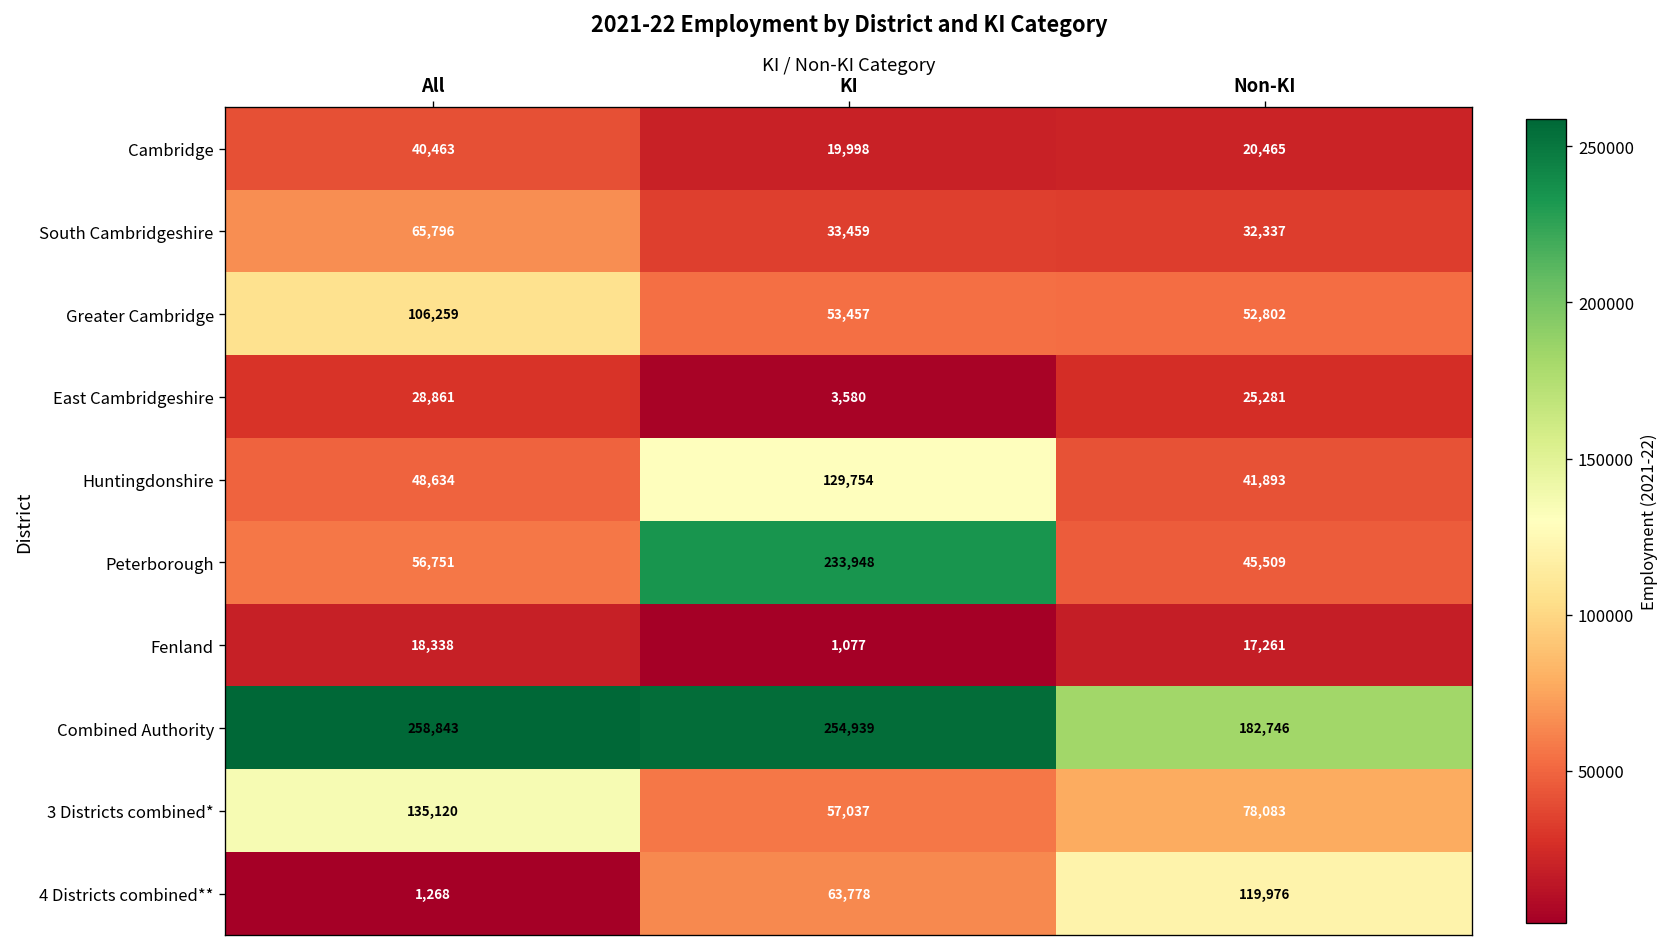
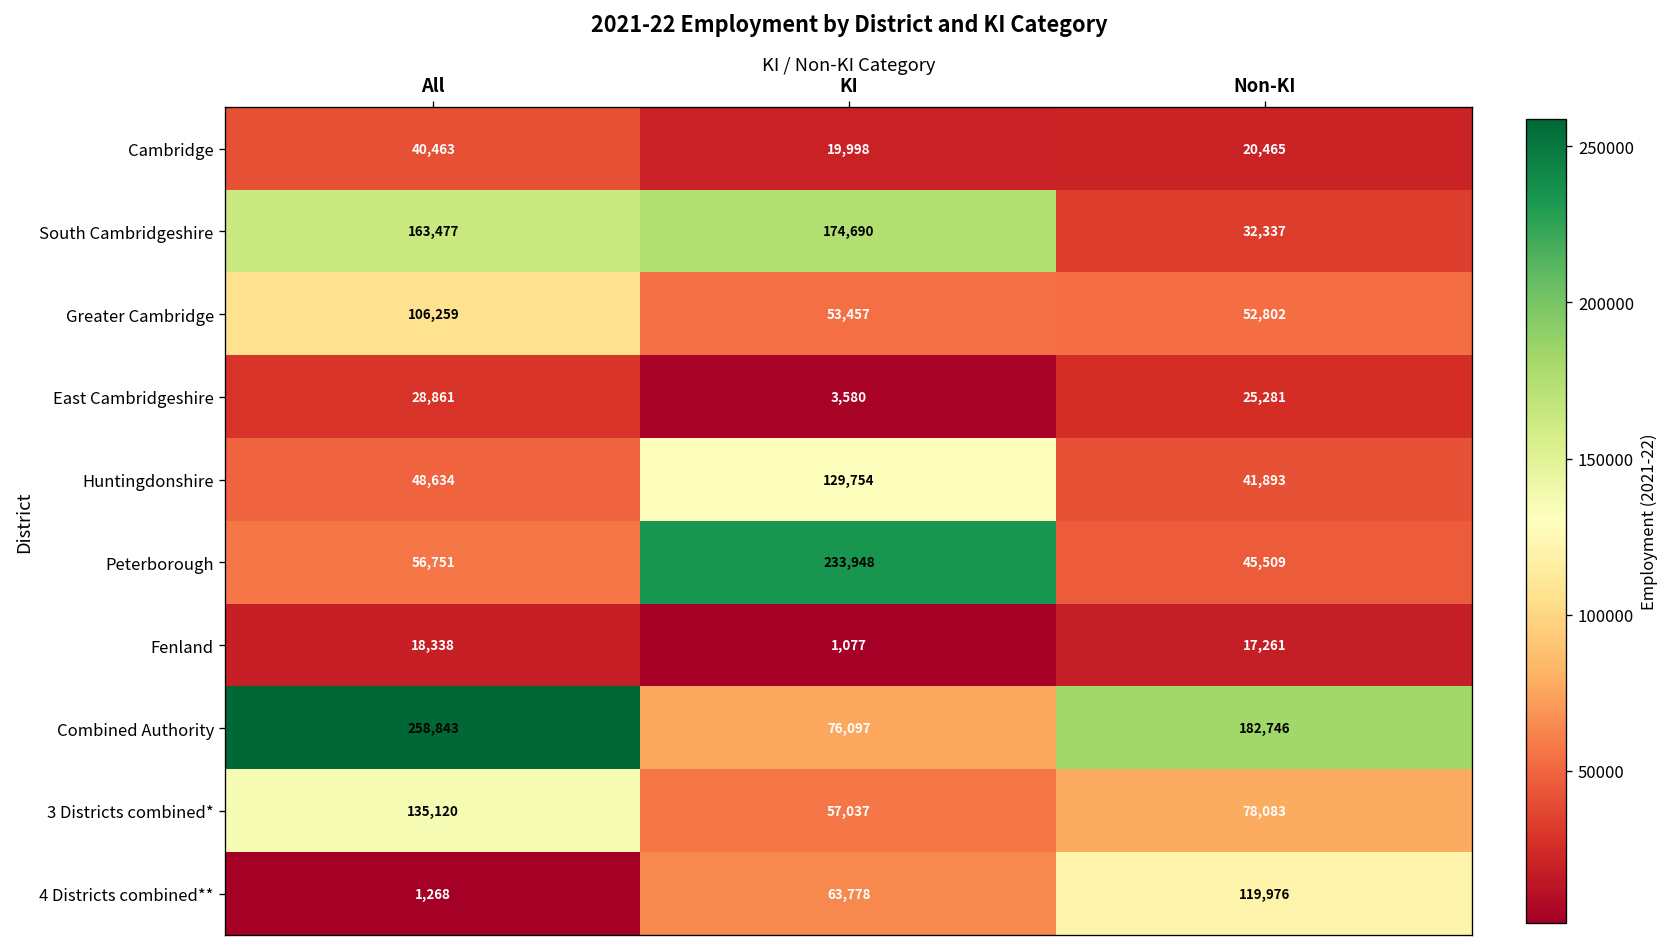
South Cambridgeshire, All: 65,796 -> 163,477
South Cambridgeshire, KI: 33,459 -> 174,690
Combined Authority, KI: 254,939 -> 76,097
